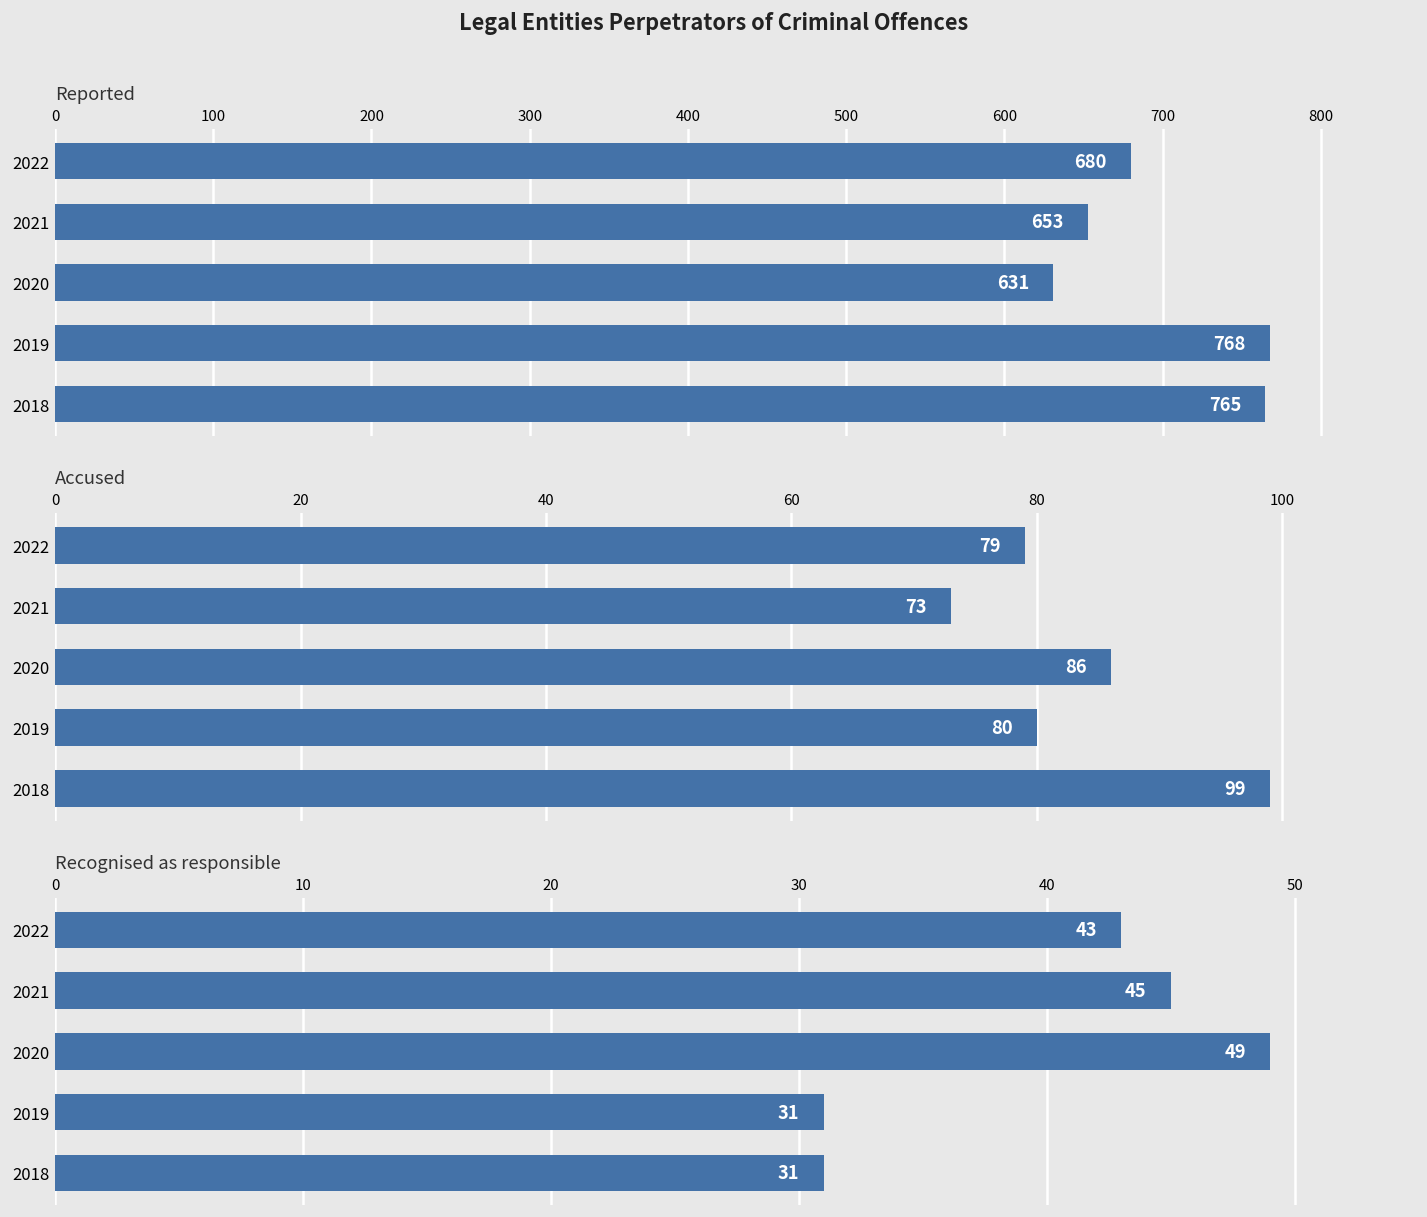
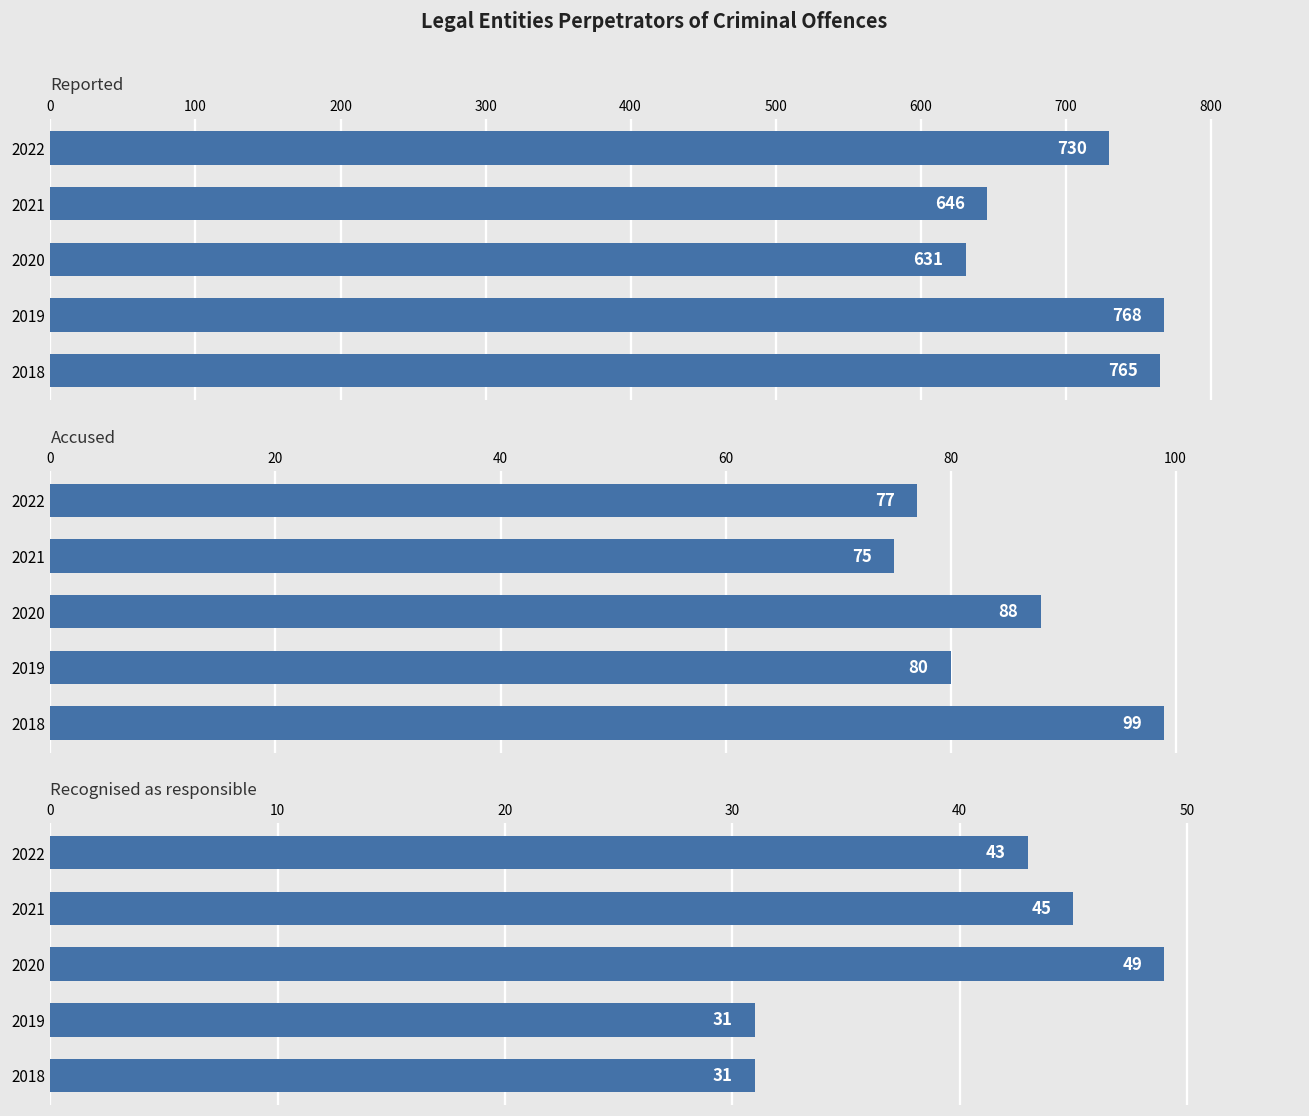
Reported, 2022: 680 -> 730
Reported, 2021: 653 -> 646
Accused, 2022: 79 -> 77
Accused, 2021: 73 -> 75
Accused, 2020: 86 -> 88
